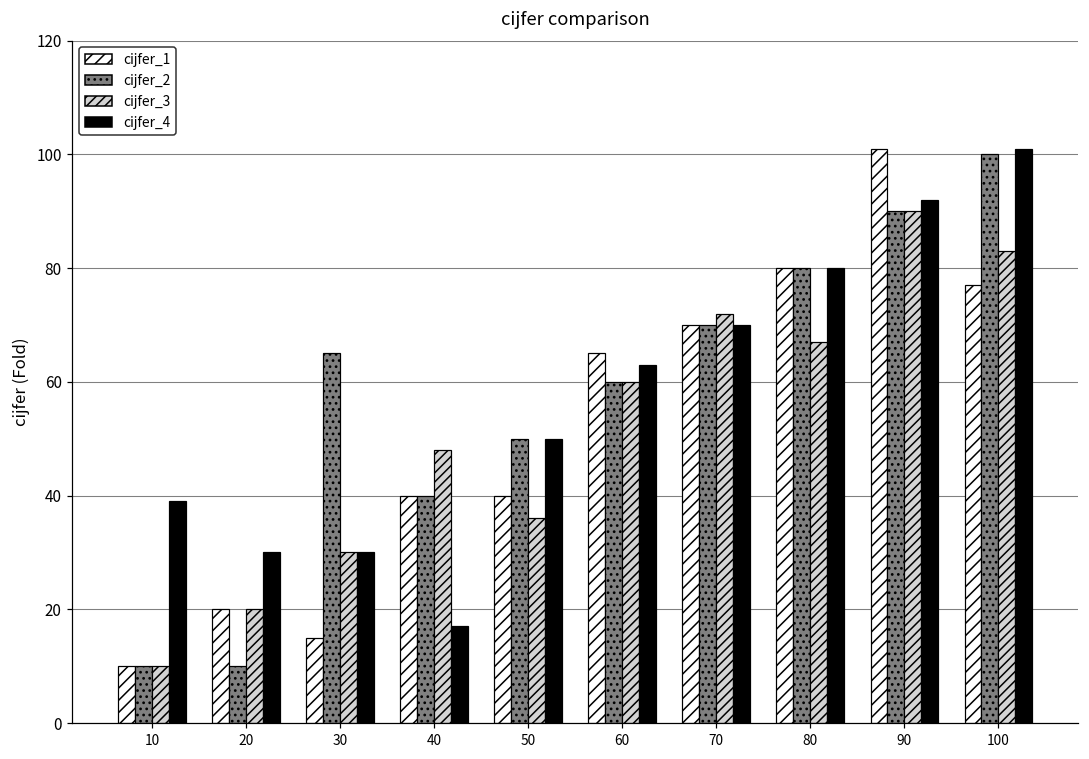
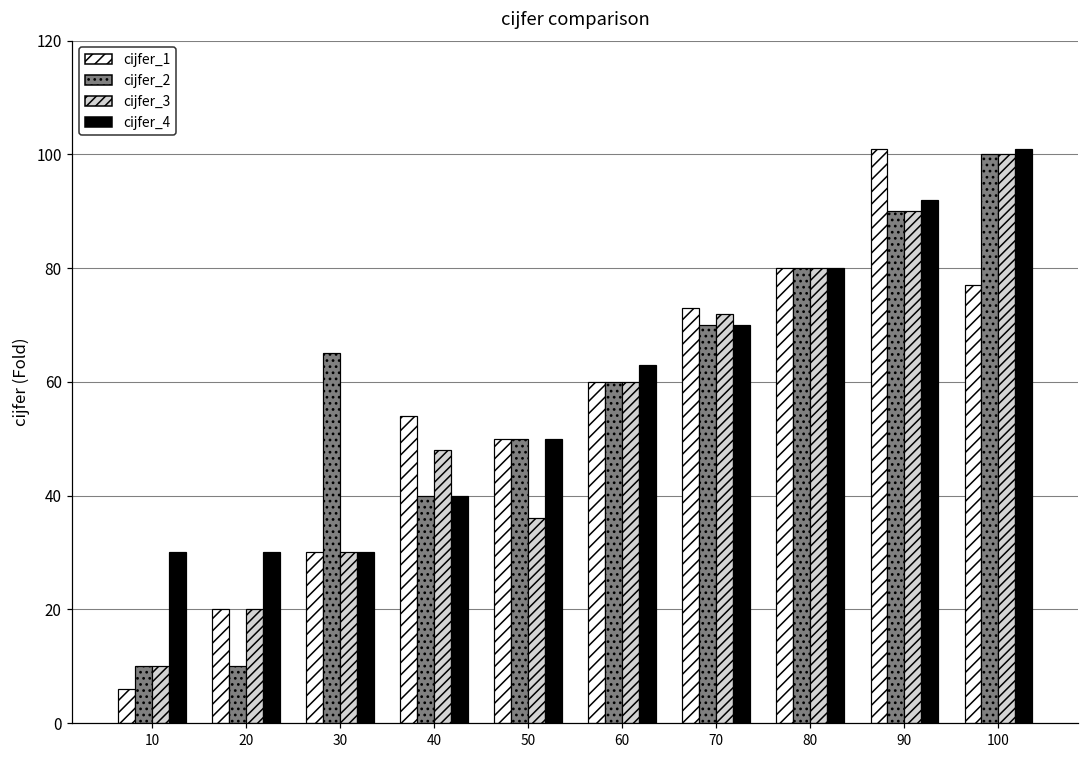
cijfer_1, 10: 10 -> 6
cijfer_4, 10: 39 -> 30
cijfer_1, 30: 15 -> 30
cijfer_1, 40: 40 -> 54
cijfer_4, 40: 17 -> 40
cijfer_1, 50: 40 -> 50
cijfer_1, 60: 65 -> 60
cijfer_1, 70: 70 -> 73
cijfer_3, 80: 67 -> 80
cijfer_3, 100: 83 -> 100
